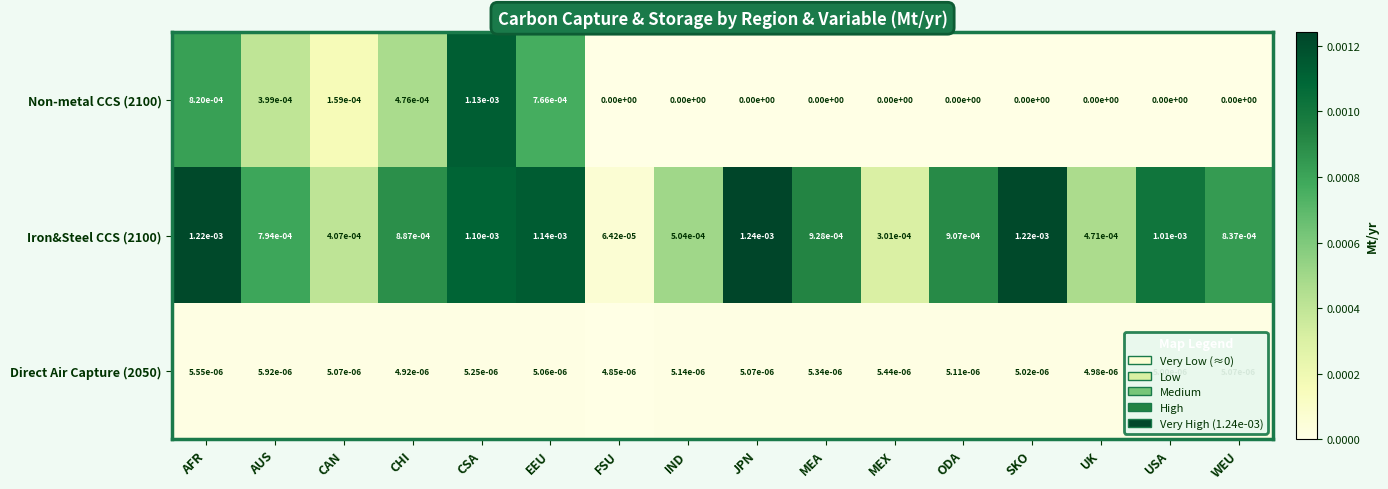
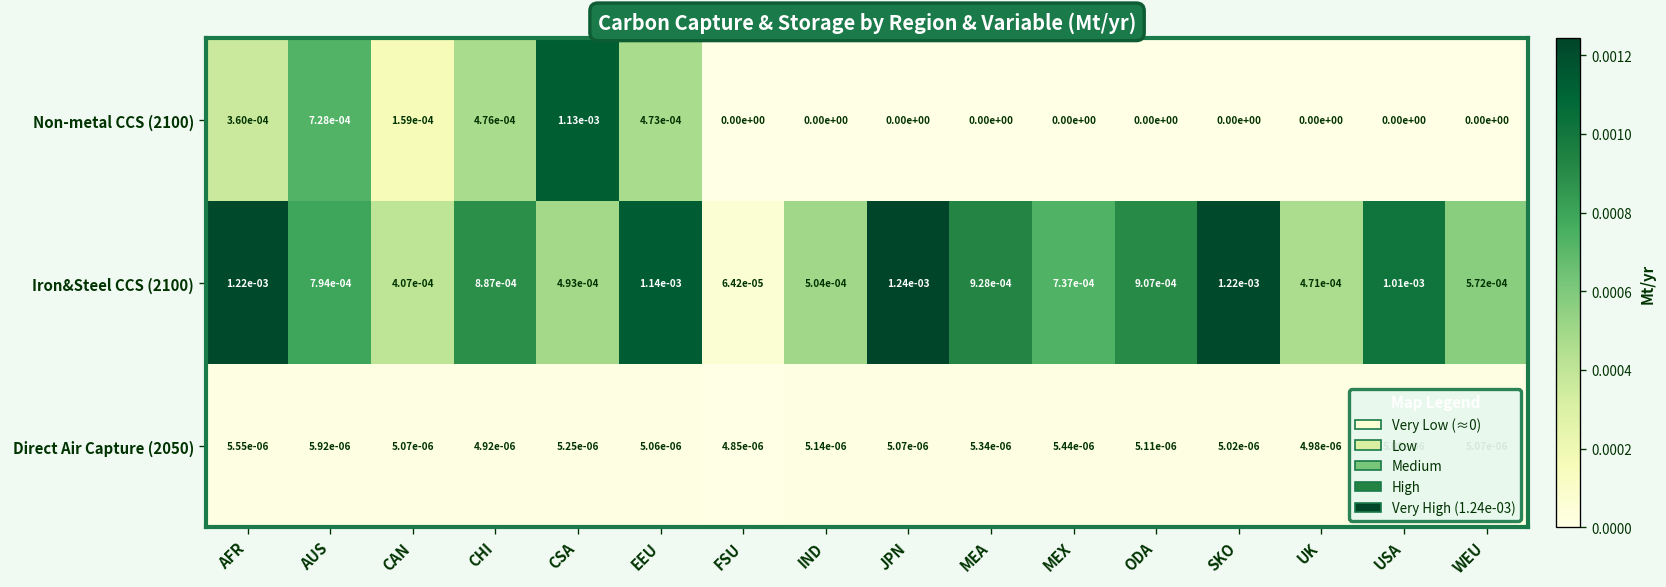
Non-metal CCS (2100), AFR: 8.20e-04 -> 3.60e-04
Non-metal CCS (2100), AUS: 3.99e-04 -> 7.28e-04
Non-metal CCS (2100), EEU: 7.66e-04 -> 4.73e-04
Iron&Steel CCS (2100), CSA: 1.10e-03 -> 4.93e-04
Iron&Steel CCS (2100), MEX: 3.01e-04 -> 7.37e-04
Iron&Steel CCS (2100), WEU: 8.37e-04 -> 5.72e-04
